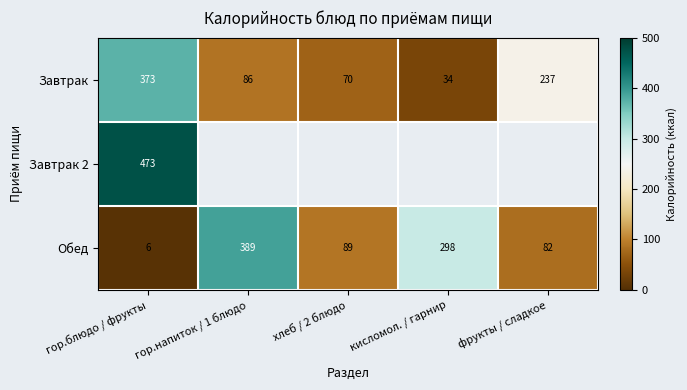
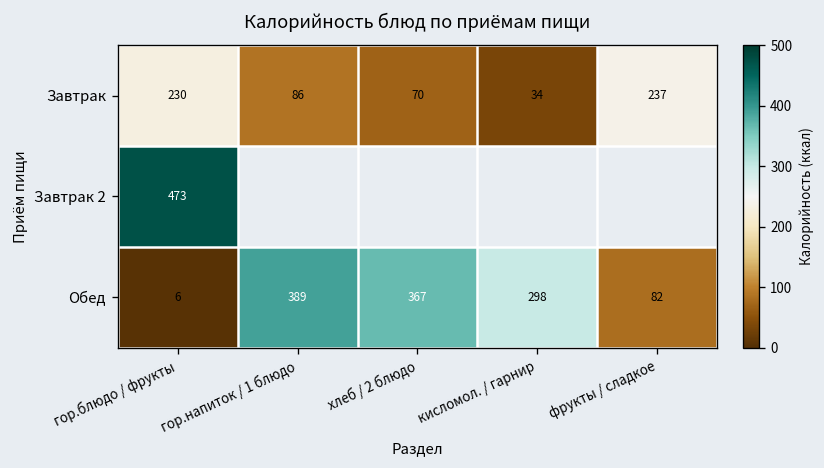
Завтрак, гор.блюдо / фрукты: 373 -> 230
Обед, хлеб / 2 блюдо: 89 -> 367
